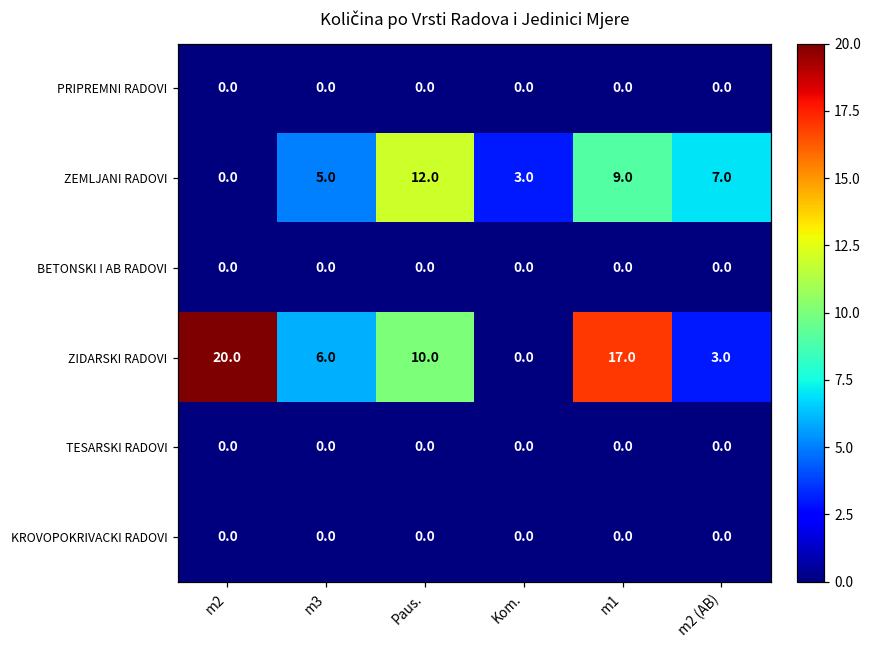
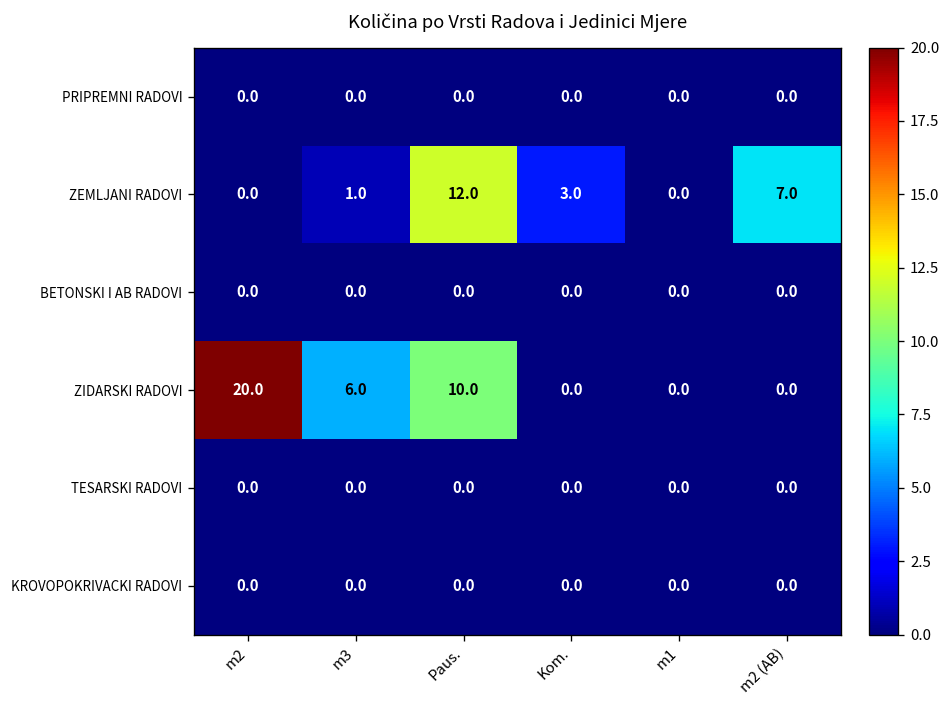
ZEMLJANI RADOVI, m3: 5.0 -> 1.0
ZEMLJANI RADOVI, m1: 9.0 -> 0.0
ZIDARSKI RADOVI, m1: 17.0 -> 0.0
ZIDARSKI RADOVI, m2 (AB): 3.0 -> 0.0
